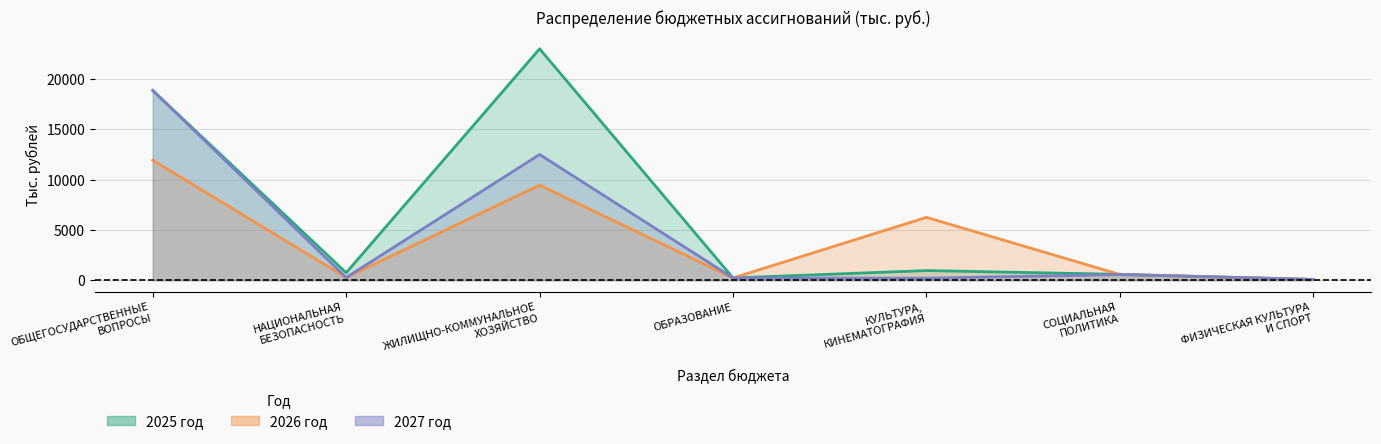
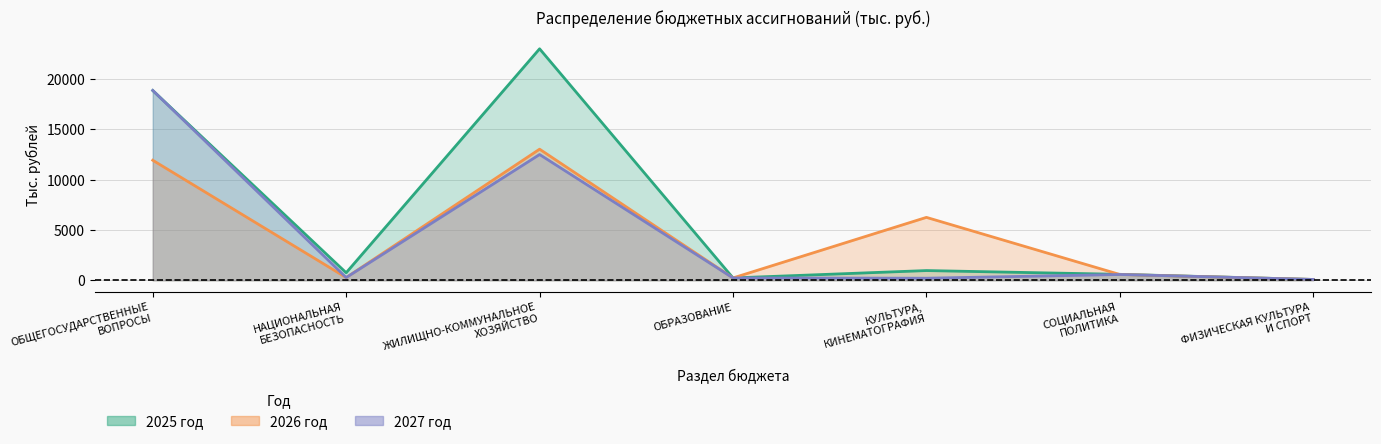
2026 год, ЖИЛИЩНО-КОММУНАЛЬНОЕ ХОЗЯЙСТВО: 9500 -> 13000
